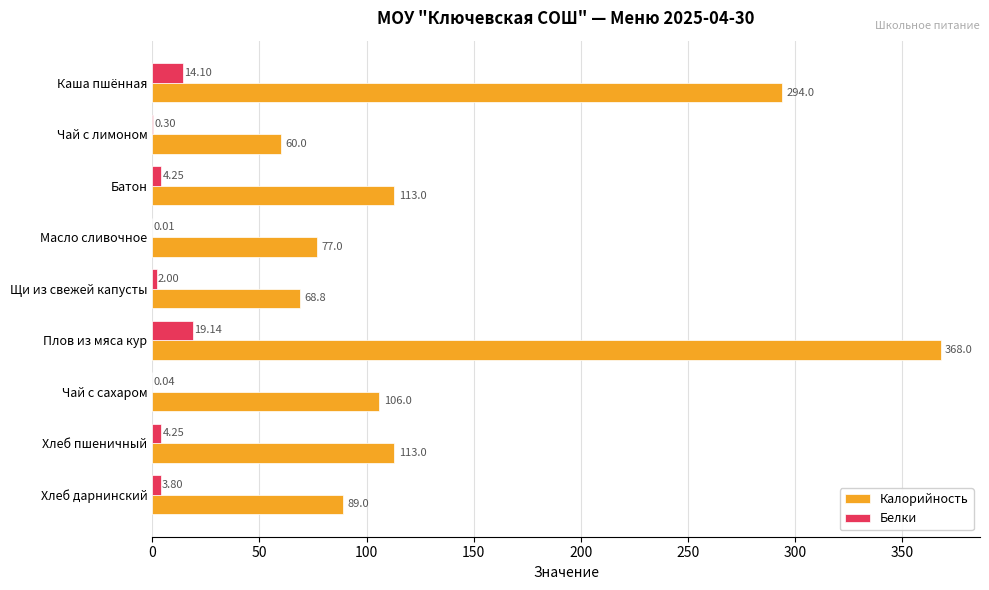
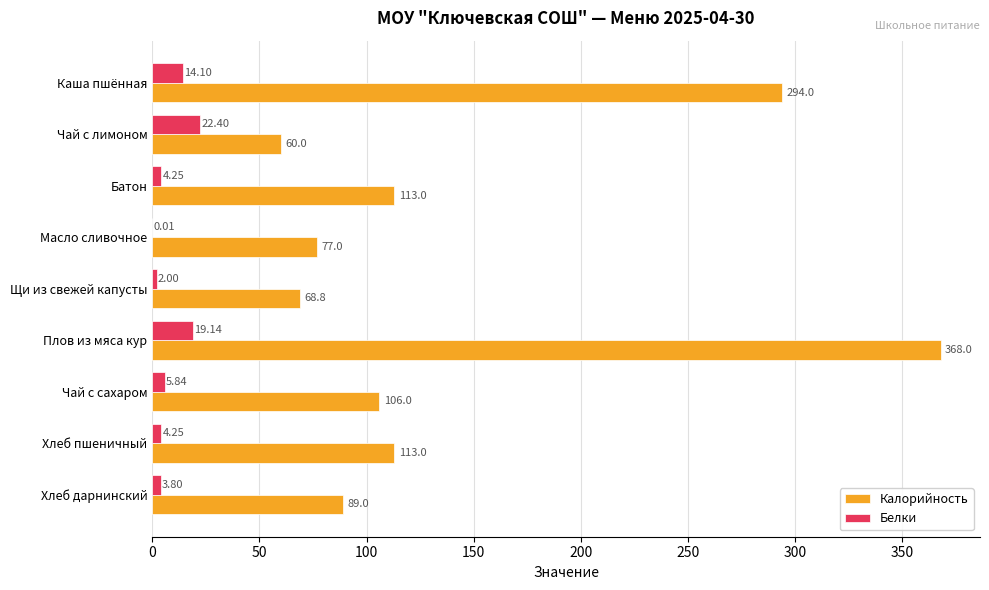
Белки, Чай с лимоном: 0.30 -> 22.40
Белки, Чай с сахаром: 0.04 -> 5.84
